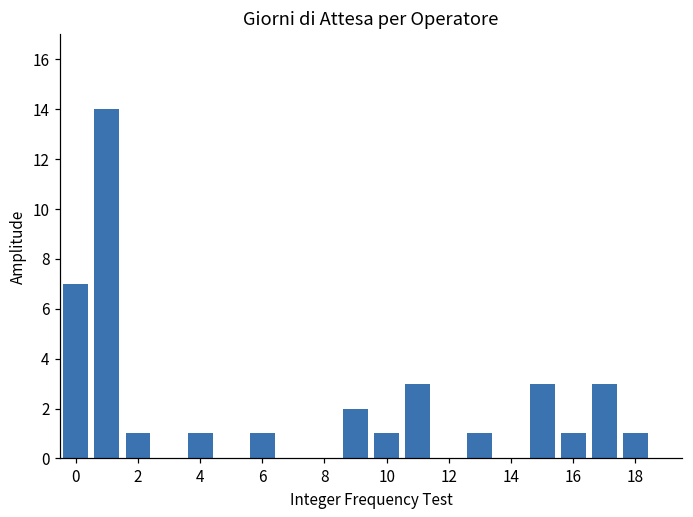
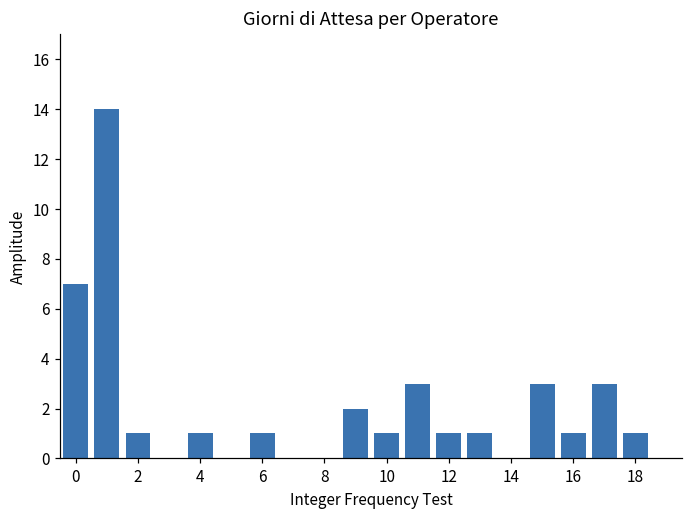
12: 0 -> 1
